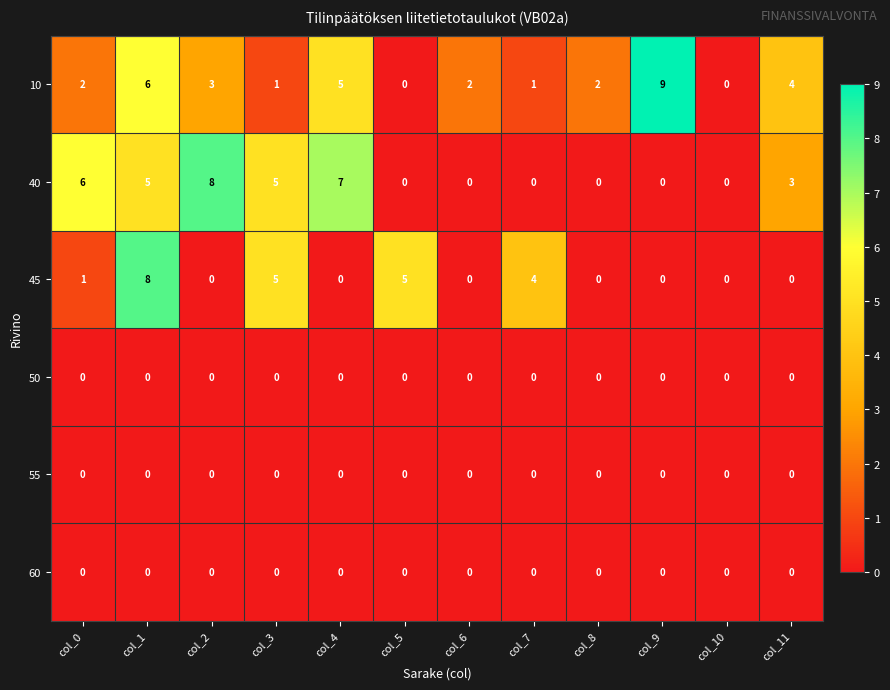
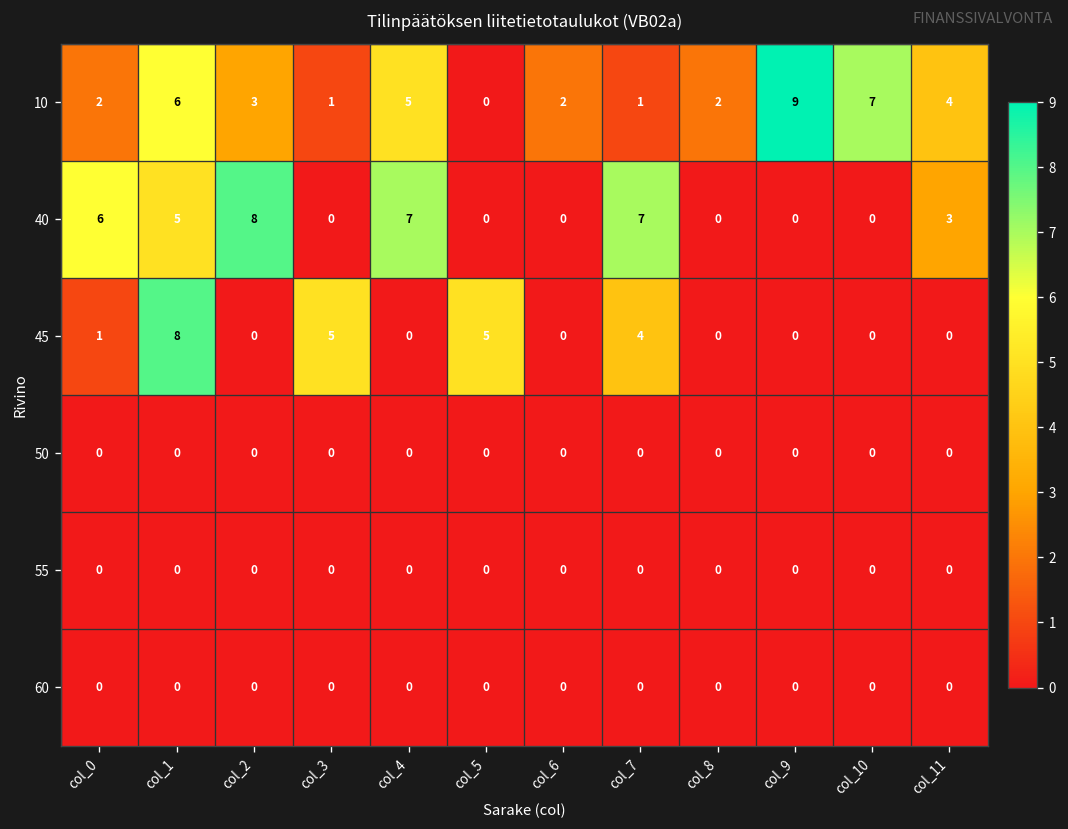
10, col_10: 0 -> 7
40, col_3: 5 -> 0
40, col_7: 0 -> 7
